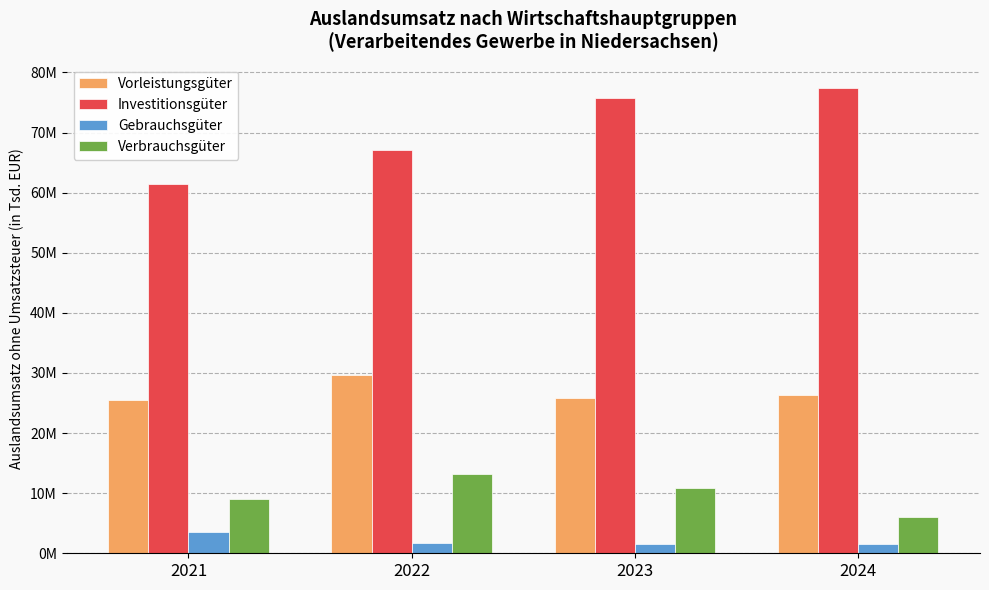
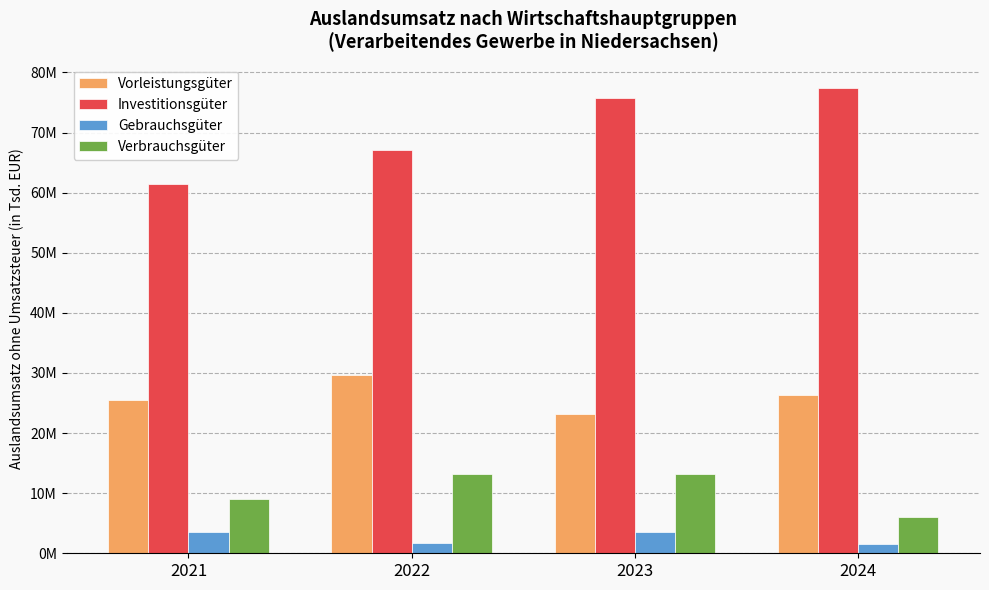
Vorleistungsgüter, 2023: 26000000 -> 23000000
Gebrauchsgüter, 2023: 2000000 -> 4000000
Verbrauchsgüter, 2023: 11000000 -> 13000000
